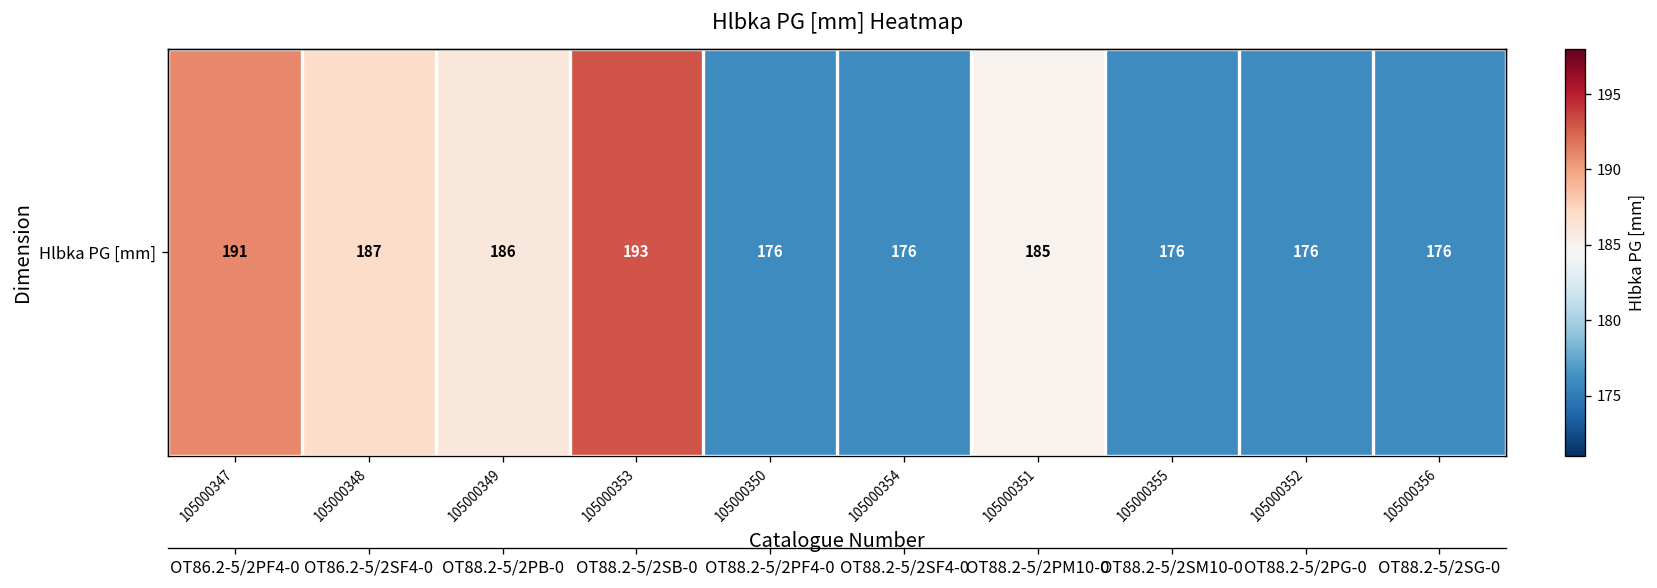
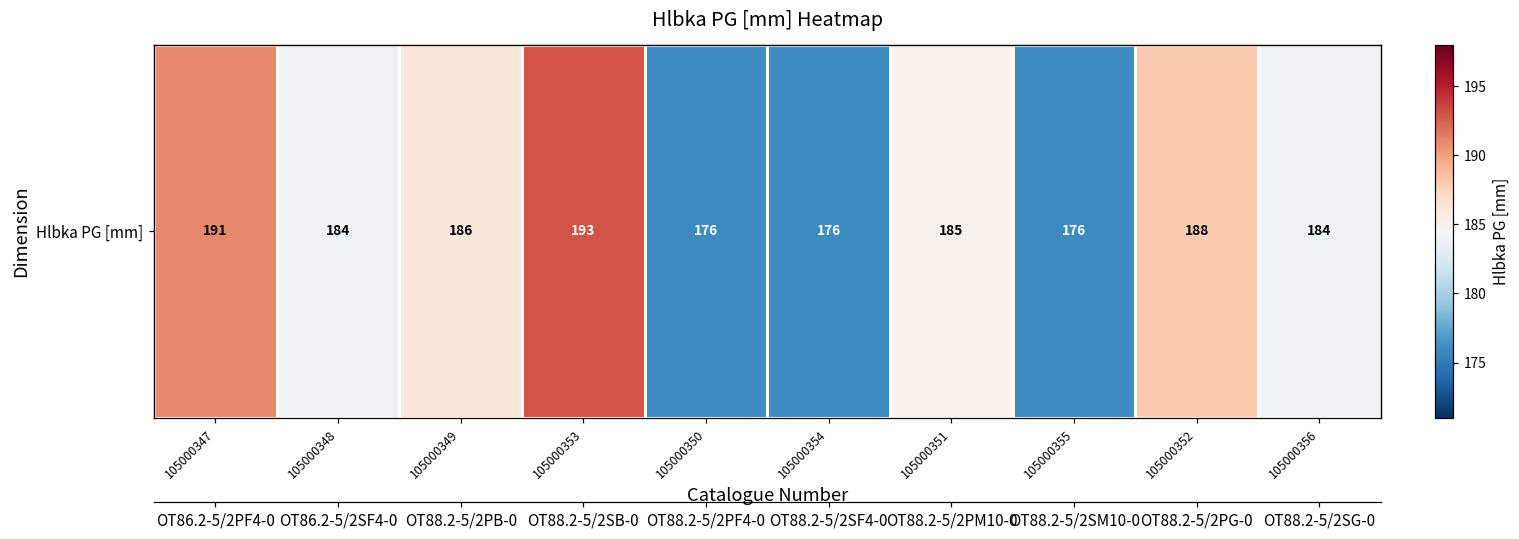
Hlbka PG [mm], 105000348: 187 -> 184
Hlbka PG [mm], 105000352: 176 -> 188
Hlbka PG [mm], 105000356: 176 -> 184
